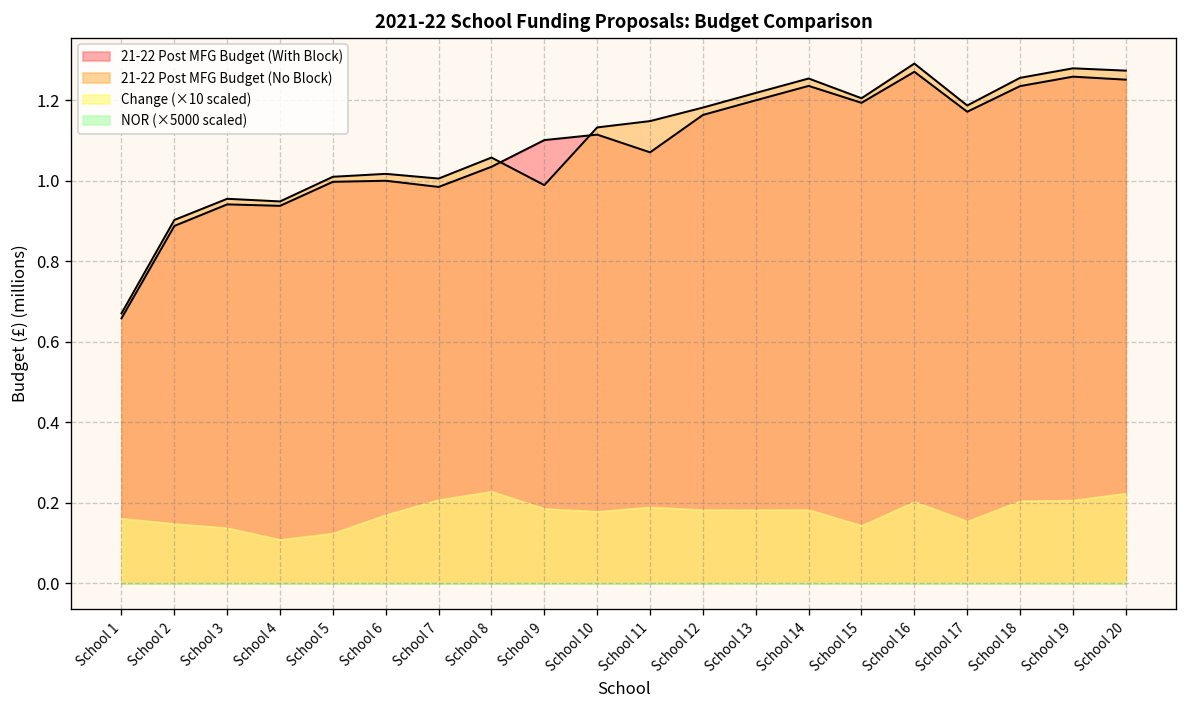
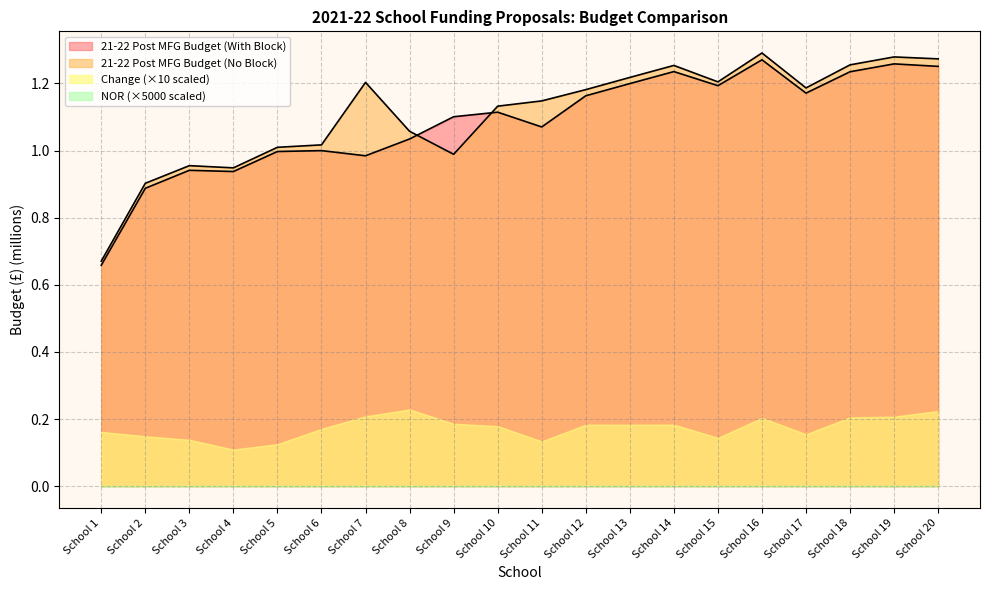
21-22 Post MFG Budget (No Block), School 7: 1.01 -> 1.20
Change (×10 scaled), School 11: 0.19 -> 0.13
